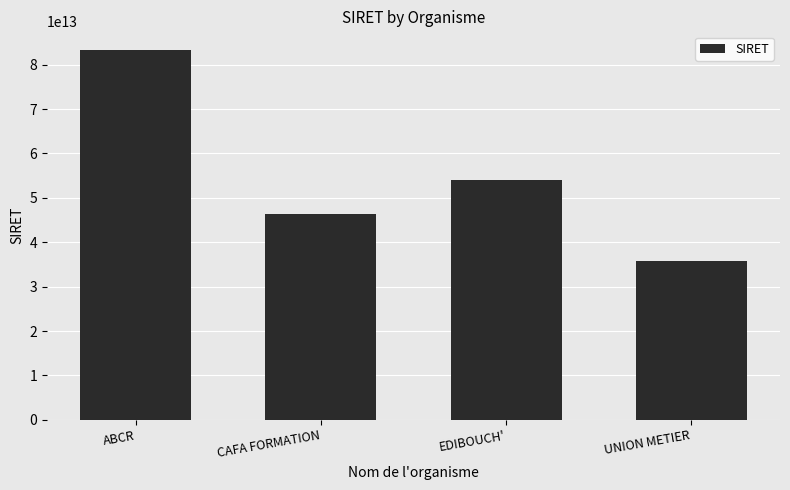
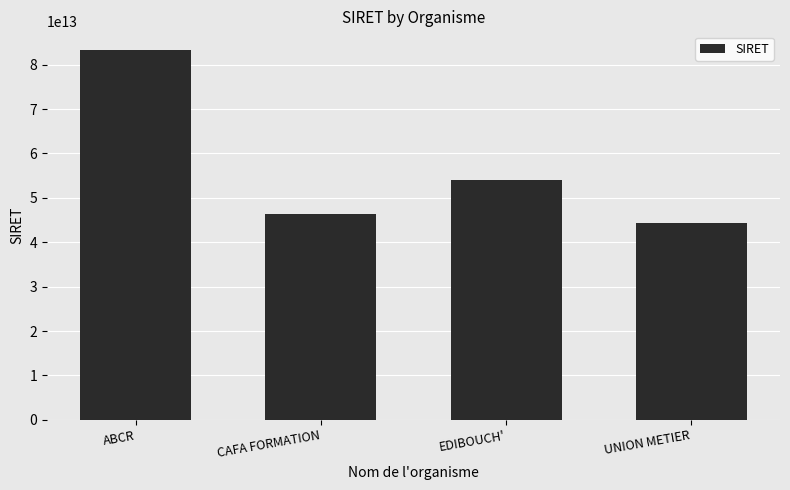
UNION METIER: 36000000000000 -> 44000000000000
